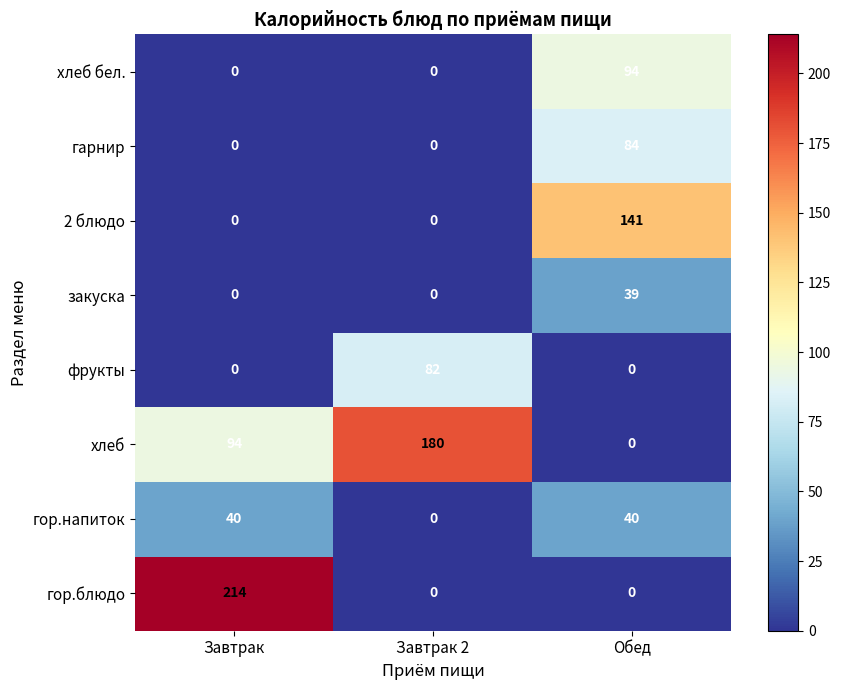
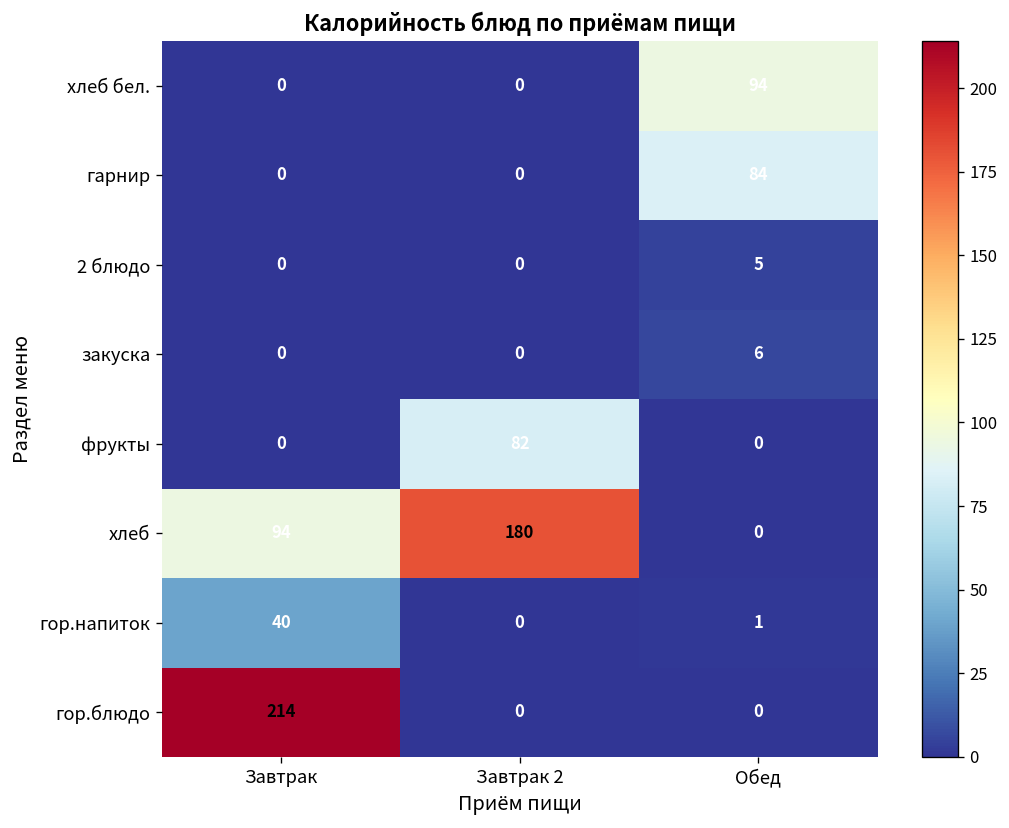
2 блюдо, Обед: 141 -> 5
закуска, Обед: 39 -> 6
гор.напиток, Обед: 40 -> 1
